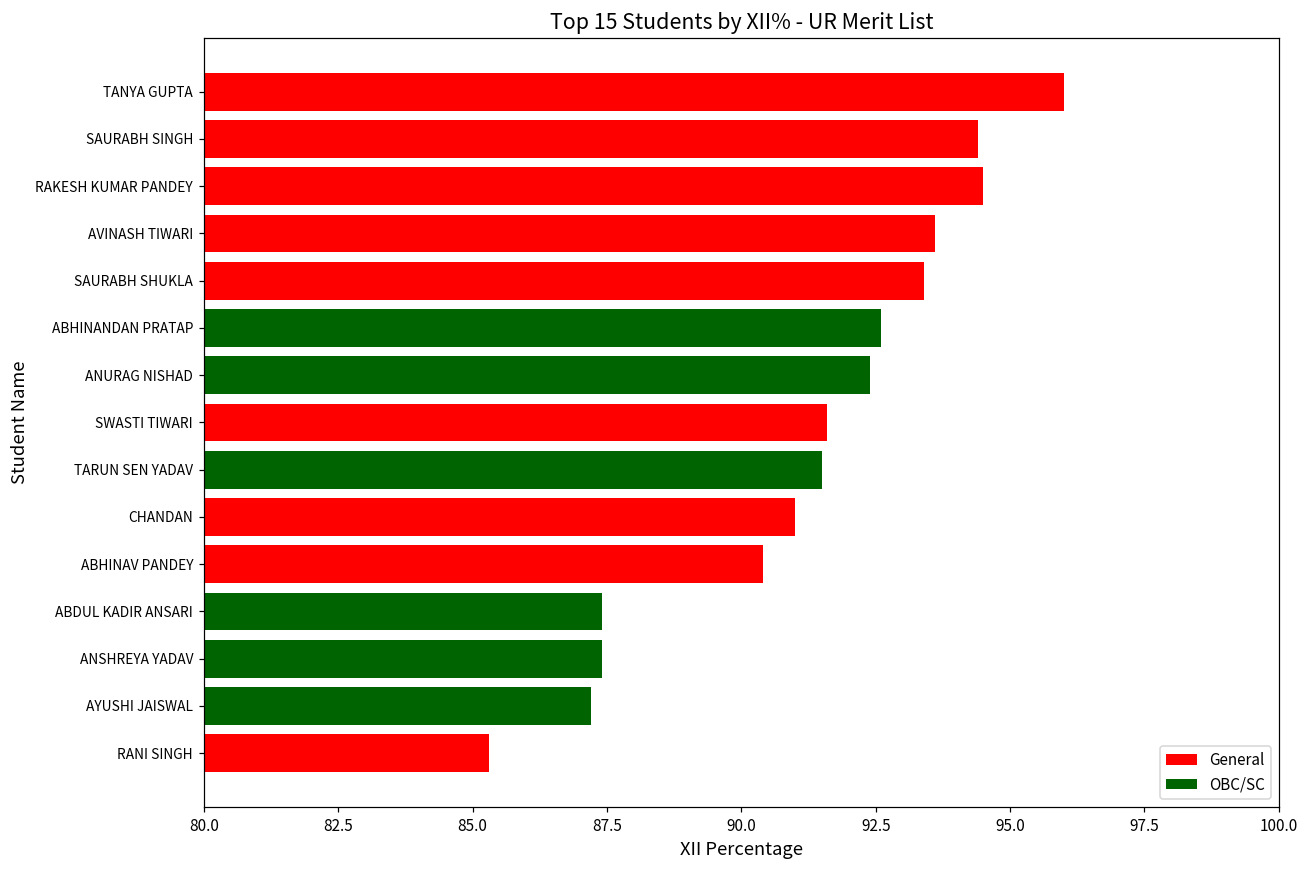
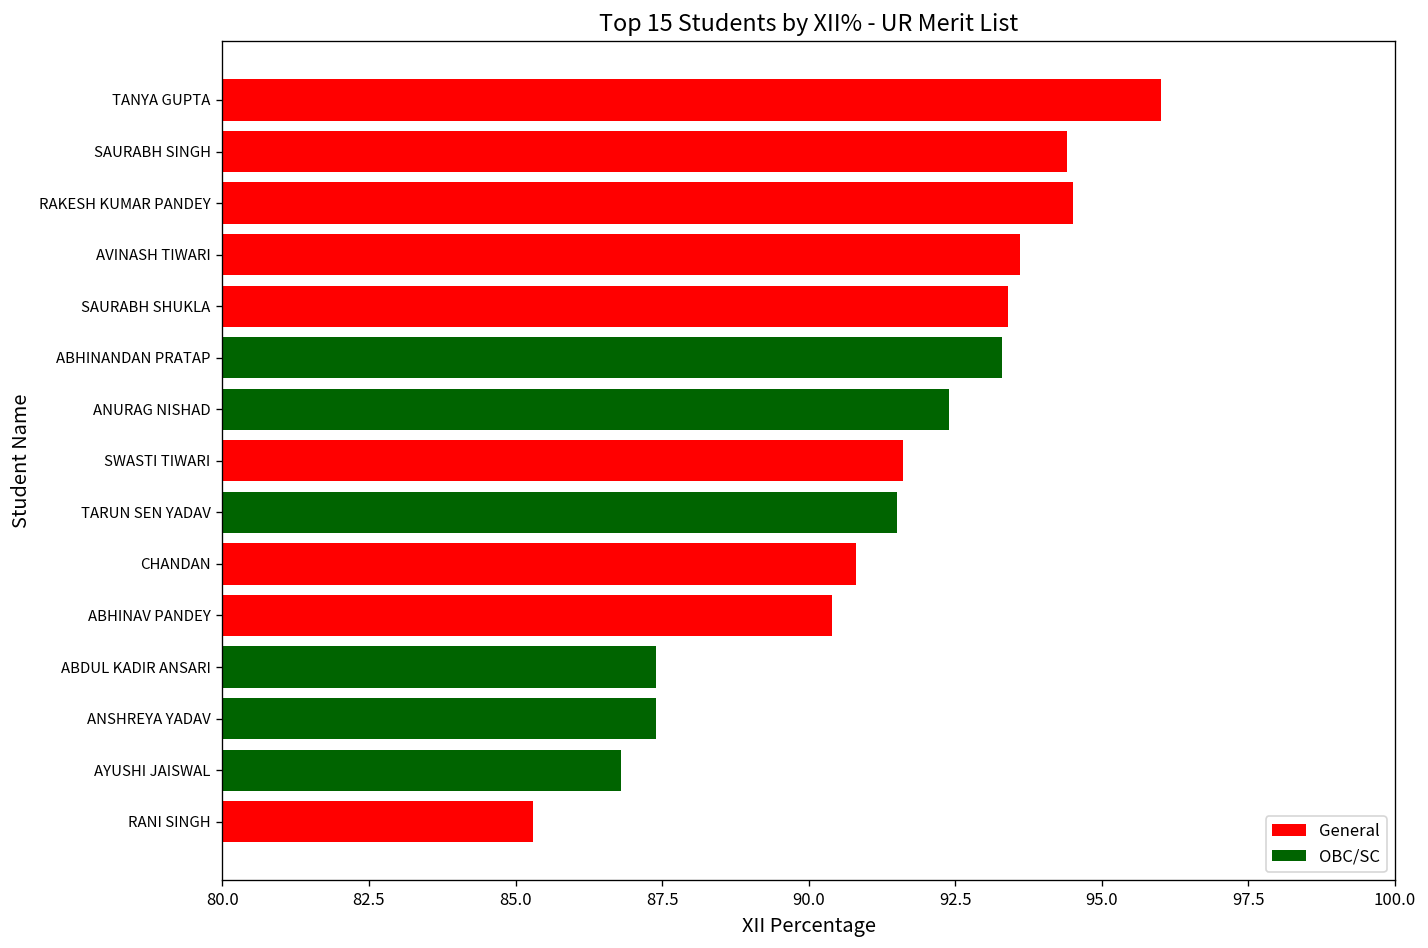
ABHINANDAN PRATAP: 92.6 -> 93.3
CHANDAN: 91.0 -> 90.8
AYUSHI JAISWAL: 87.2 -> 86.8
